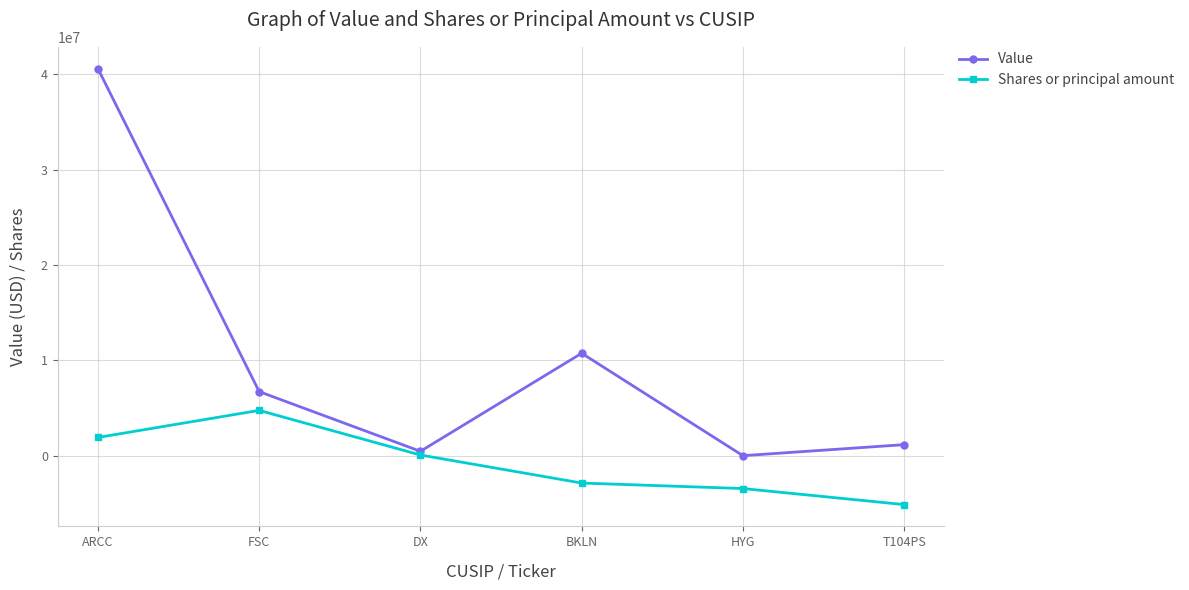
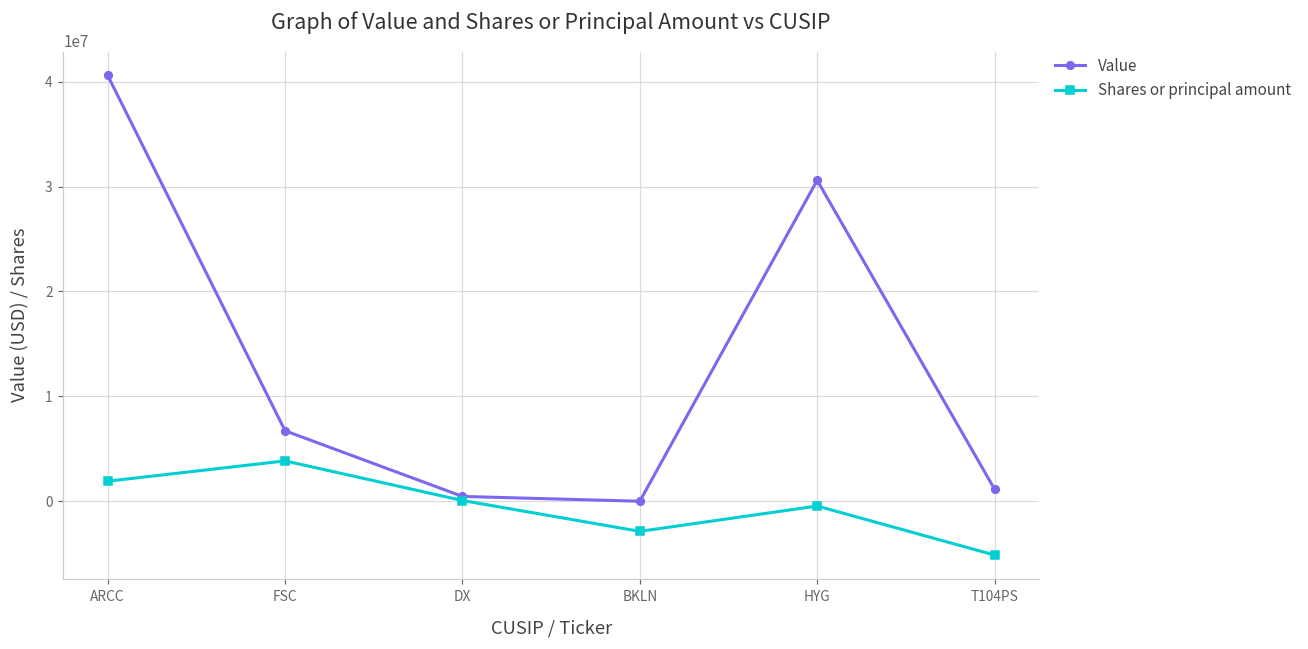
Shares or principal amount, FSC: 5000000 -> 4000000
Value, BKLN: 11000000 -> 0
Value, HYG: 0 -> 31000000
Shares or principal amount, HYG: -3000000 -> 0
